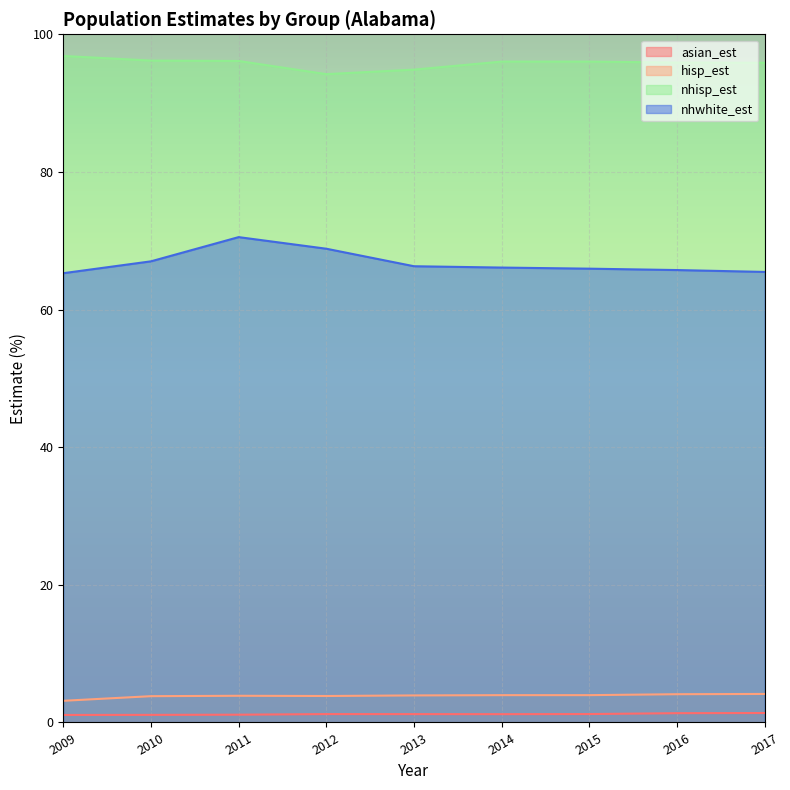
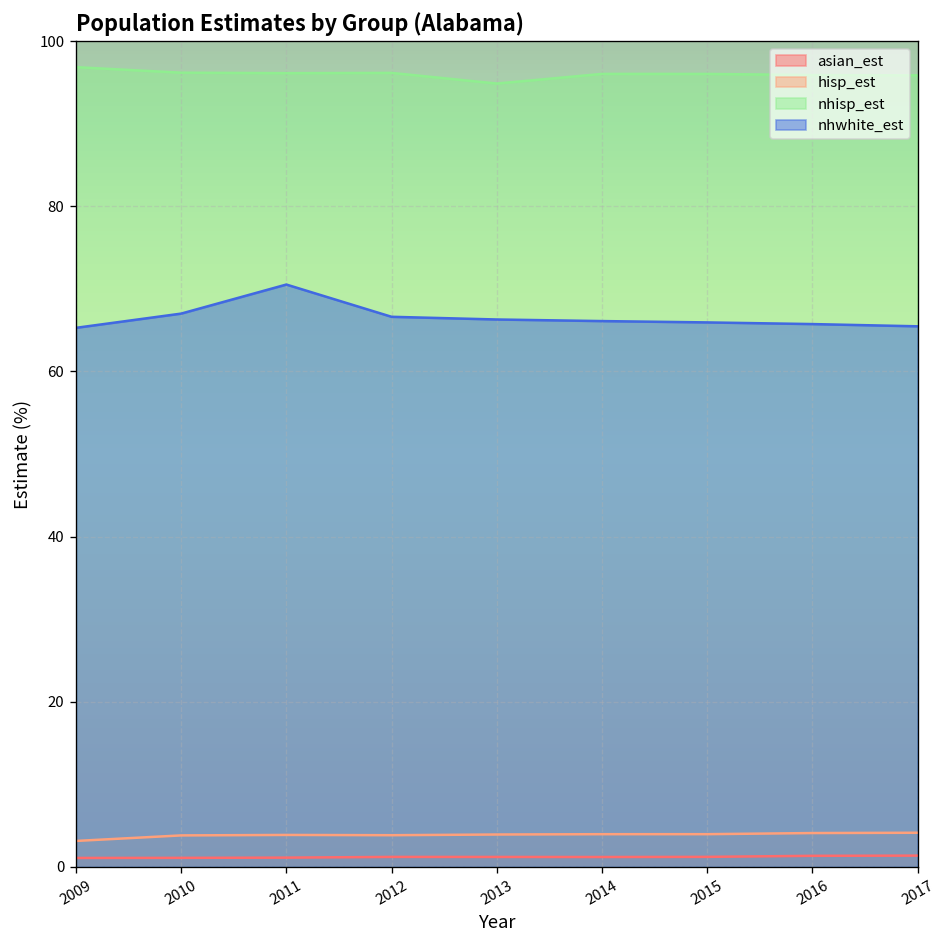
nhisp_est, 2012: 94 -> 96
nhwhite_est, 2012: 69 -> 67
